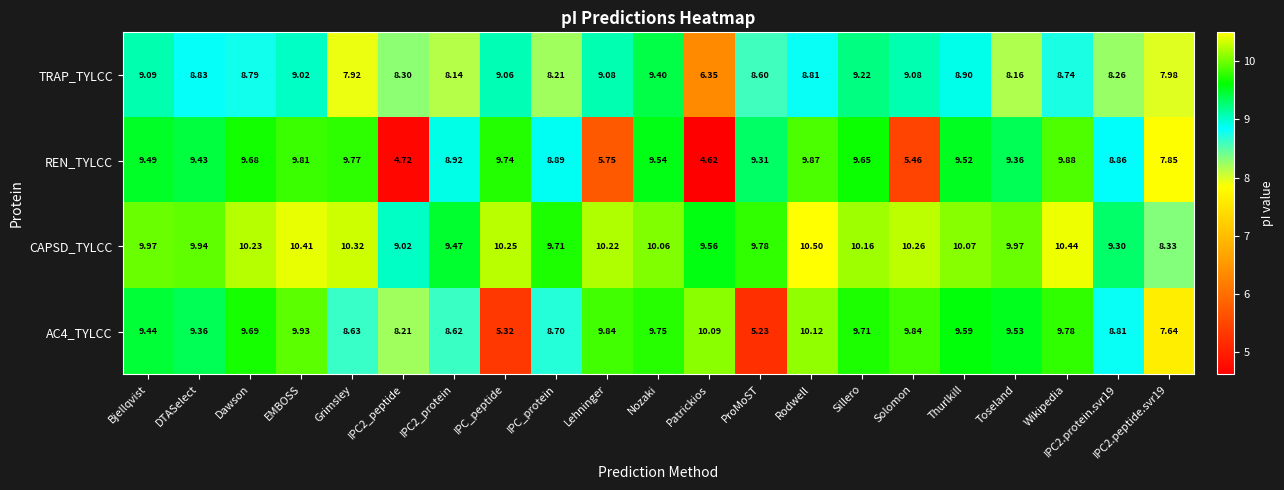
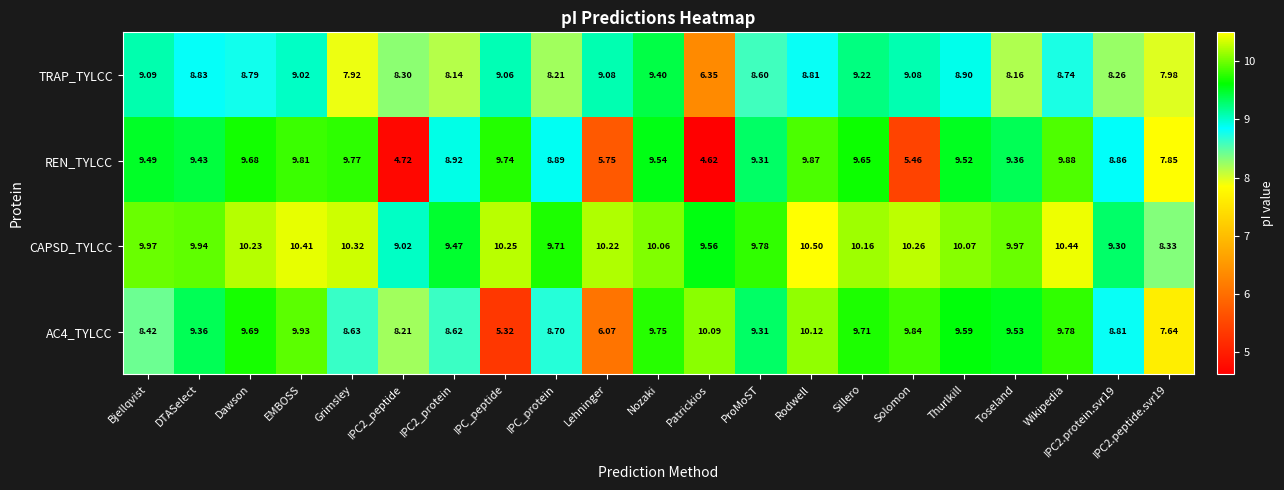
AC4_TYLCC, Bjellqvist: 9.44 -> 8.42
AC4_TYLCC, Lehninger: 9.84 -> 6.07
AC4_TYLCC, ProMoST: 5.23 -> 9.31
